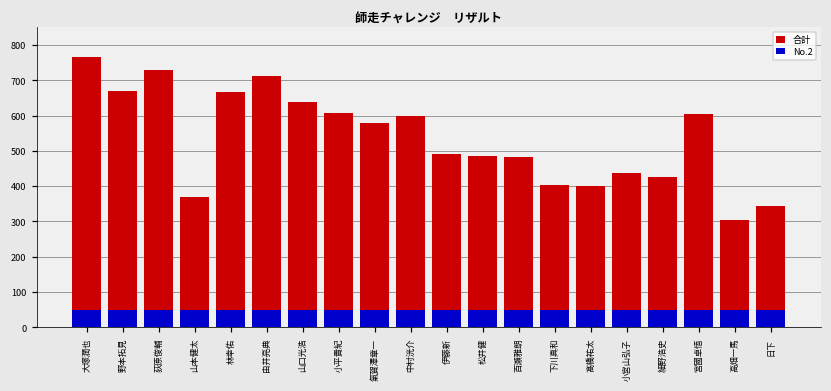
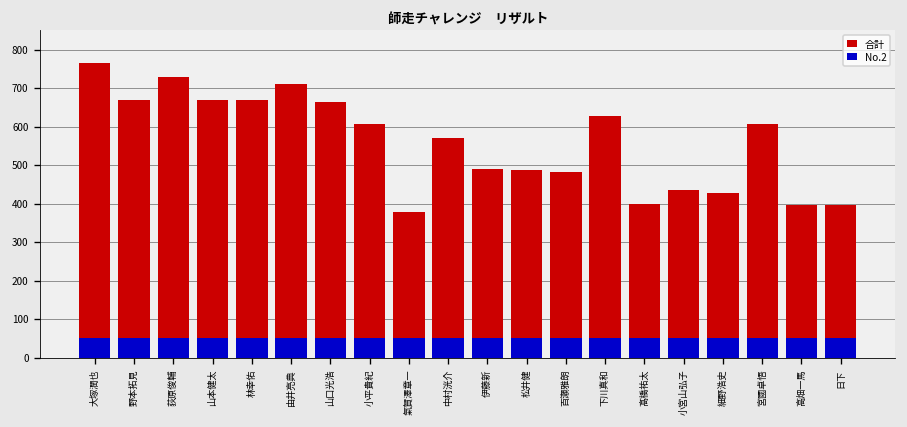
合計, 山本健太: 370 -> 670
合計, 山口光浩: 640 -> 670
合計, 氣賀澤章一: 580 -> 380
合計, 中村洸介: 600 -> 570
合計, 下川真和: 400 -> 630
合計, 高畑一馬: 310 -> 400
合計, 日下: 340 -> 400
